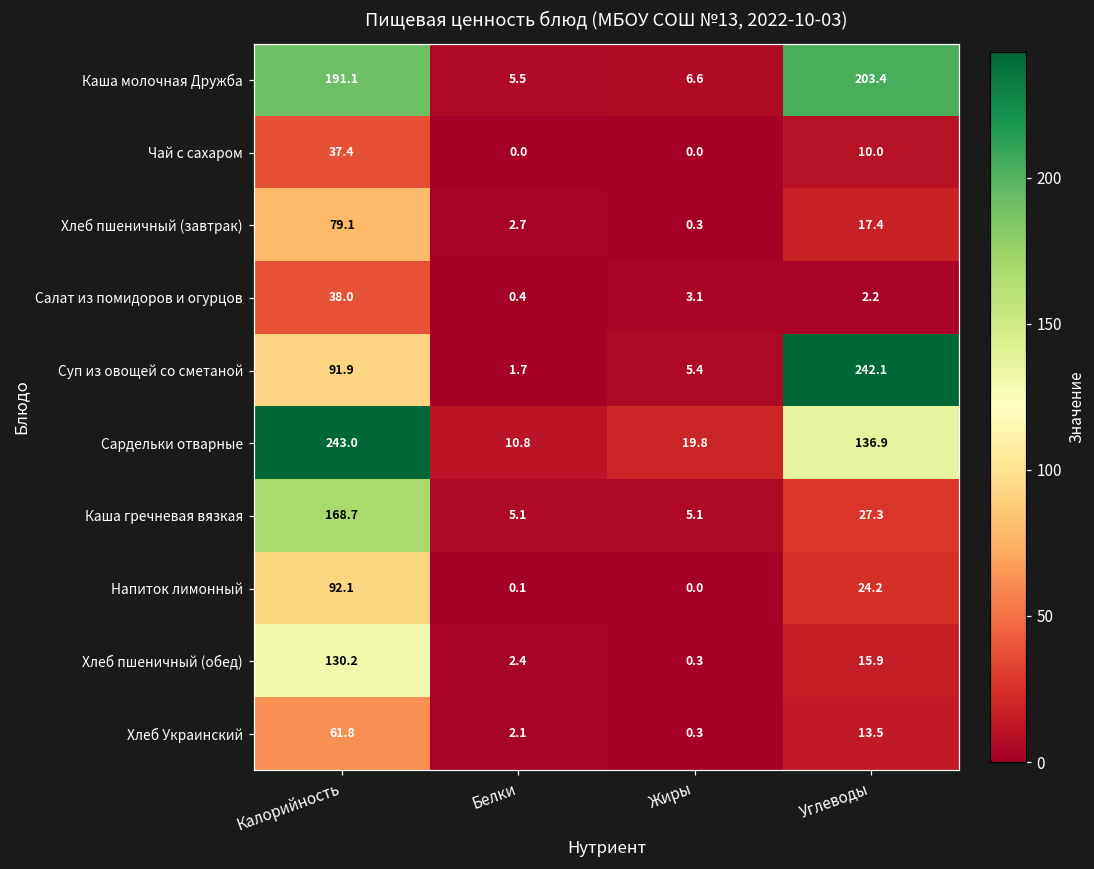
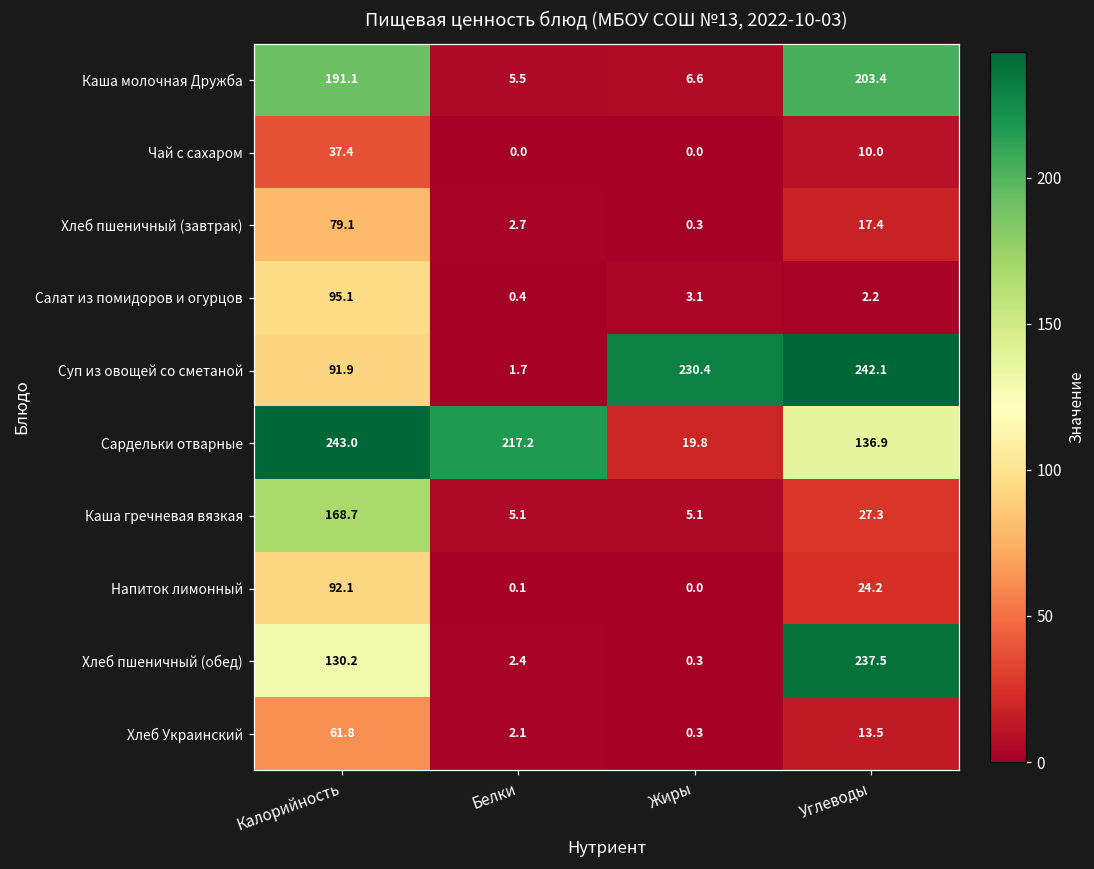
Салат из помидоров и огурцов, Калорийность: 38.0 -> 95.1
Суп из овощей со сметаной, Жиры: 5.4 -> 230.4
Сардельки отварные, Белки: 10.8 -> 217.2
Хлеб пшеничный (обед), Углеводы: 15.9 -> 237.5
